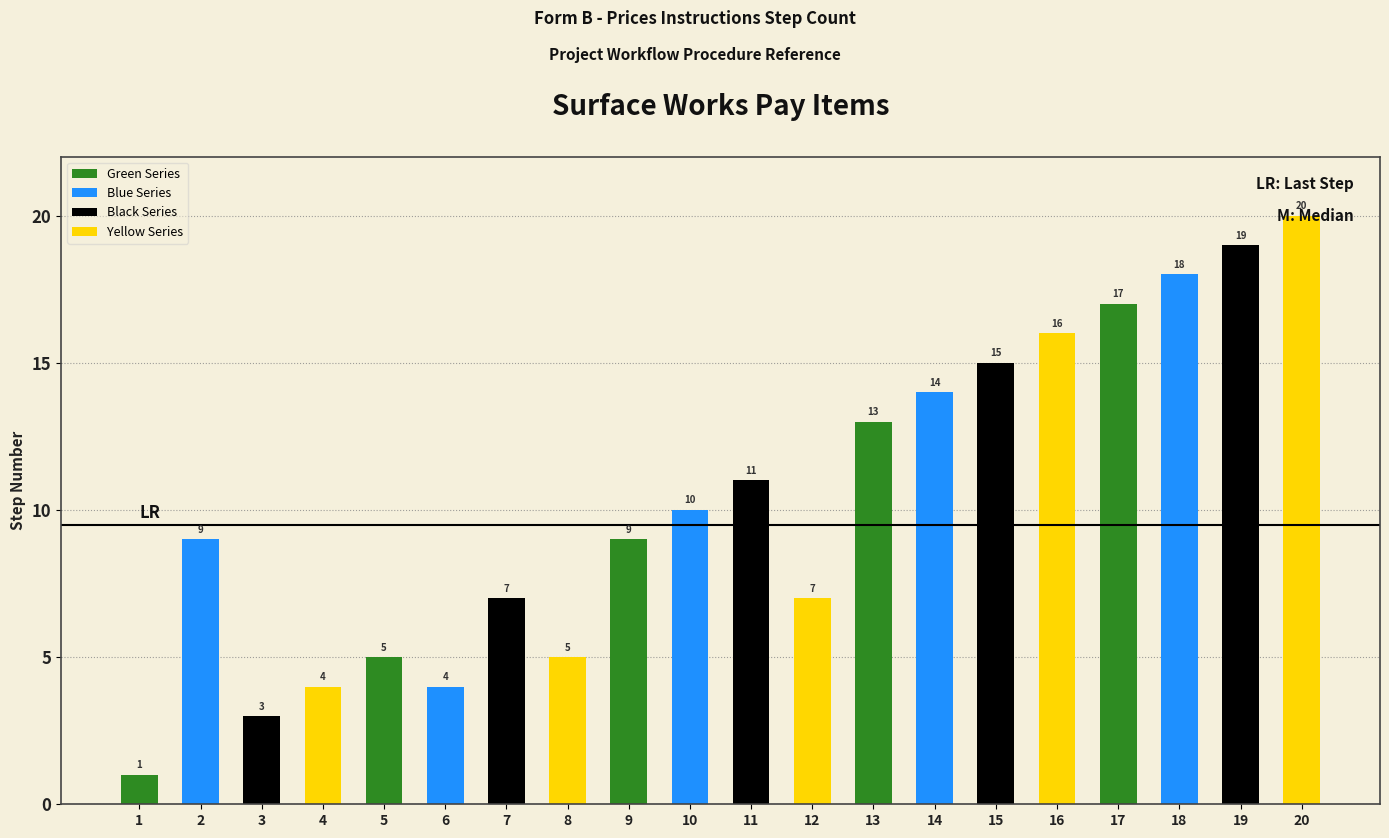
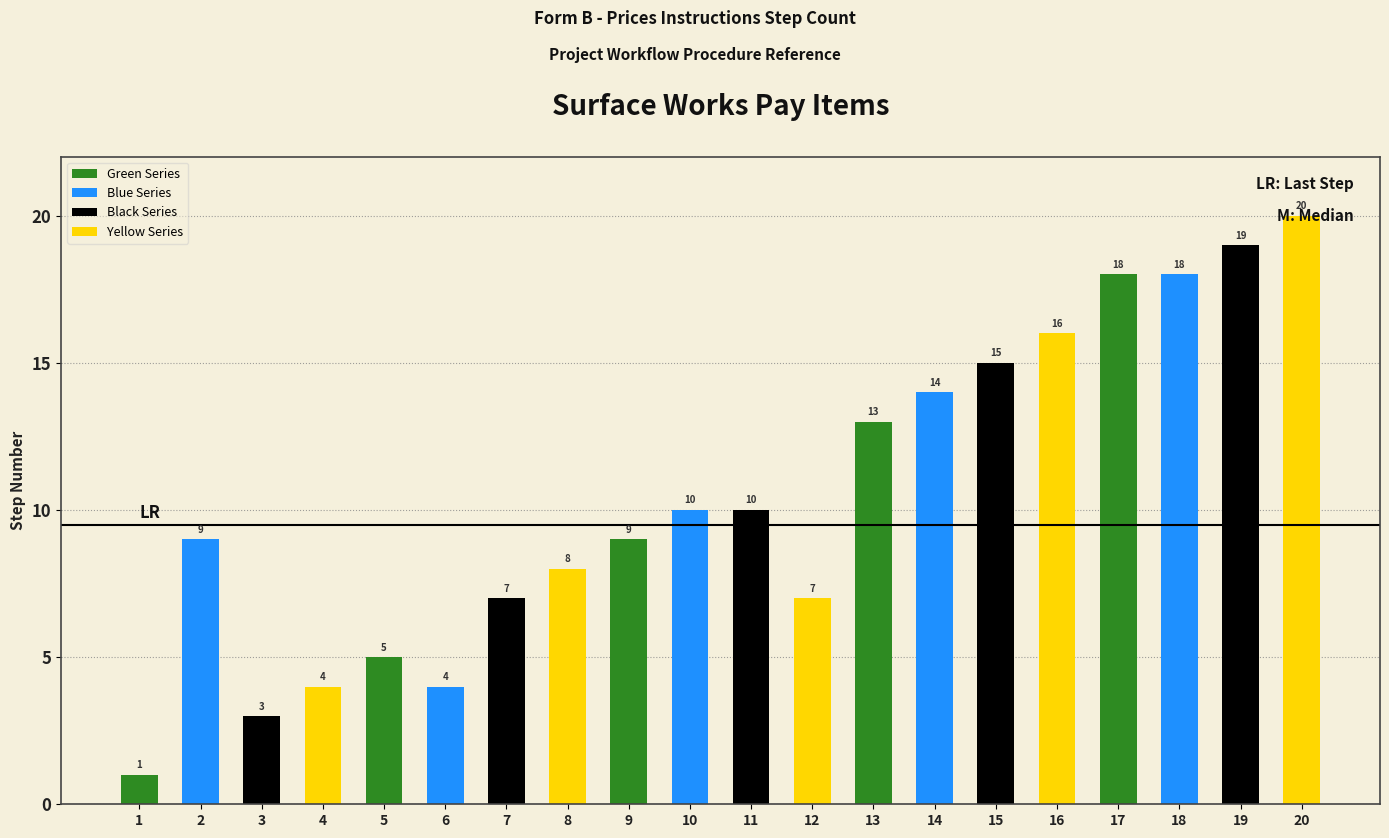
8: 5 -> 8
11: 11 -> 10
17: 17 -> 18
